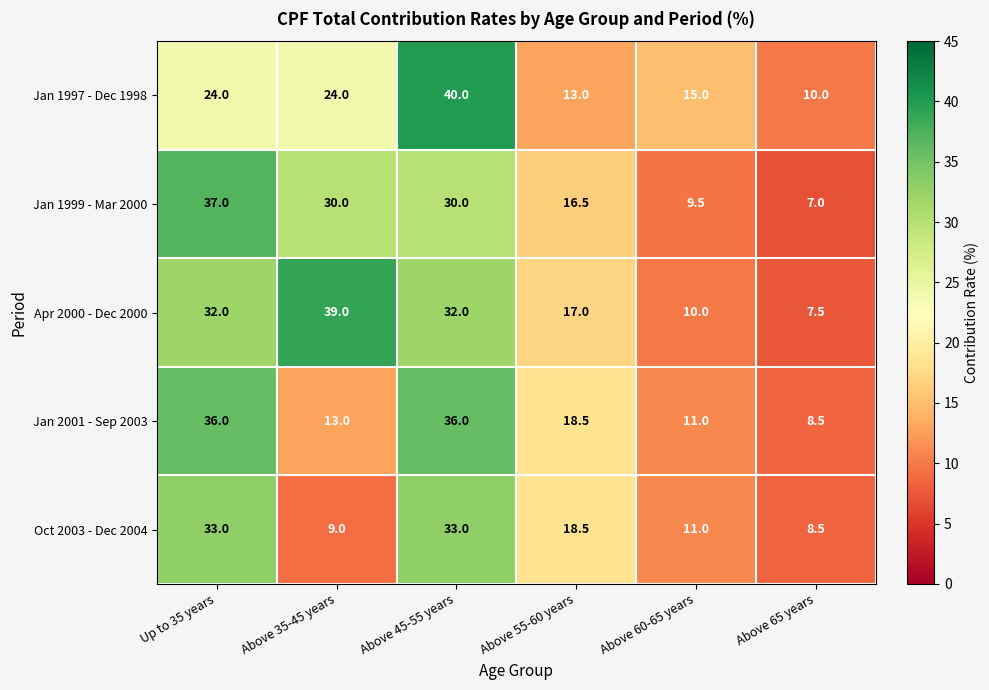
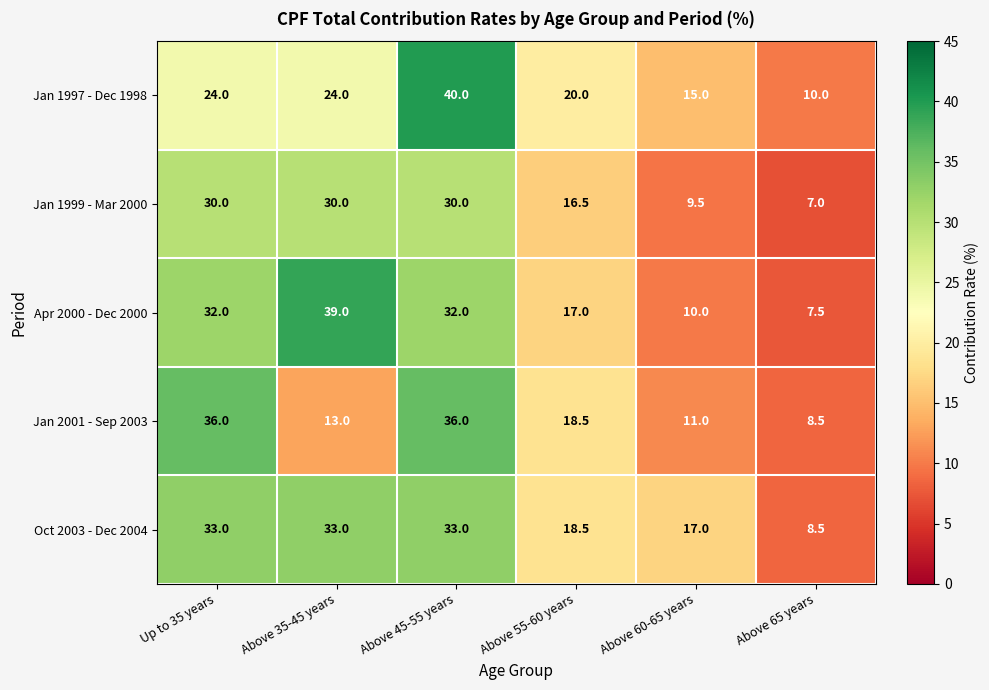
Jan 1997 - Dec 1998, Above 55-60 years: 13.0 -> 20.0
Jan 1999 - Mar 2000, Up to 35 years: 37.0 -> 30.0
Oct 2003 - Dec 2004, Above 35-45 years: 9.0 -> 33.0
Oct 2003 - Dec 2004, Above 60-65 years: 11.0 -> 17.0
